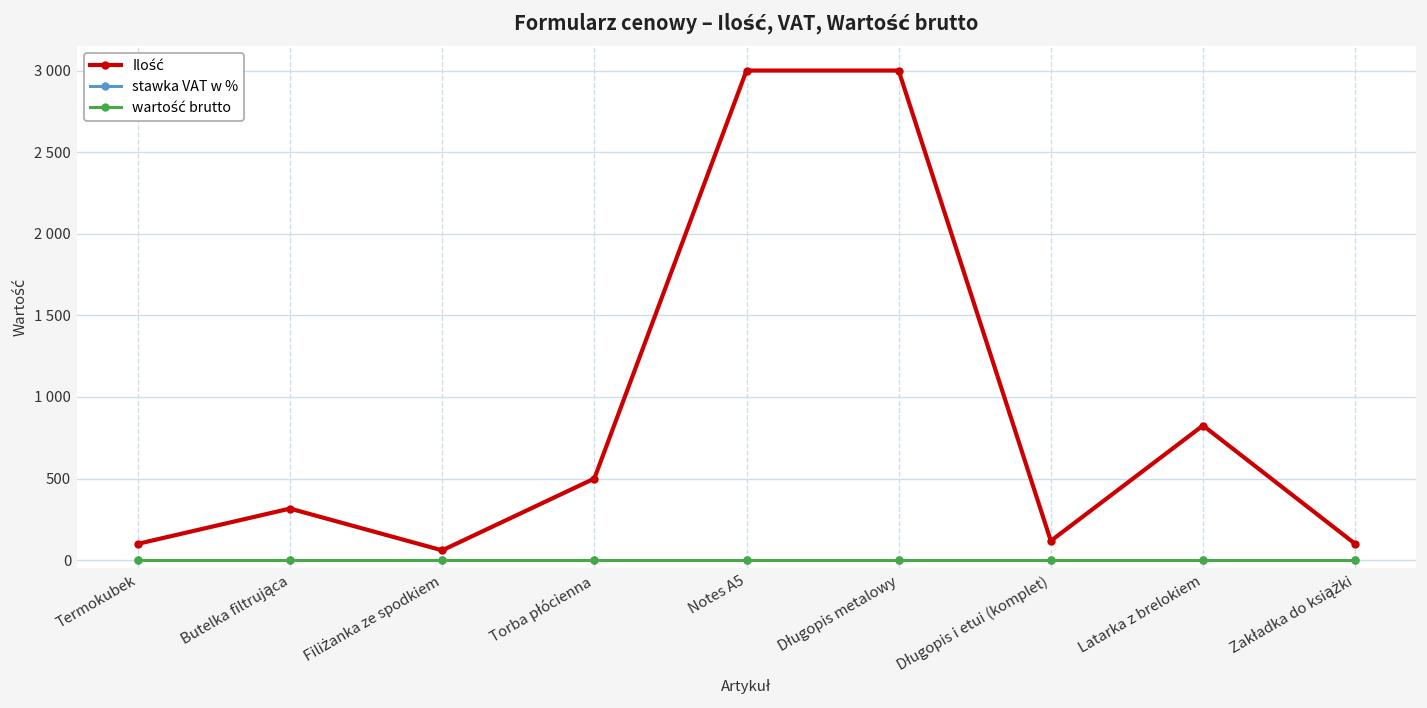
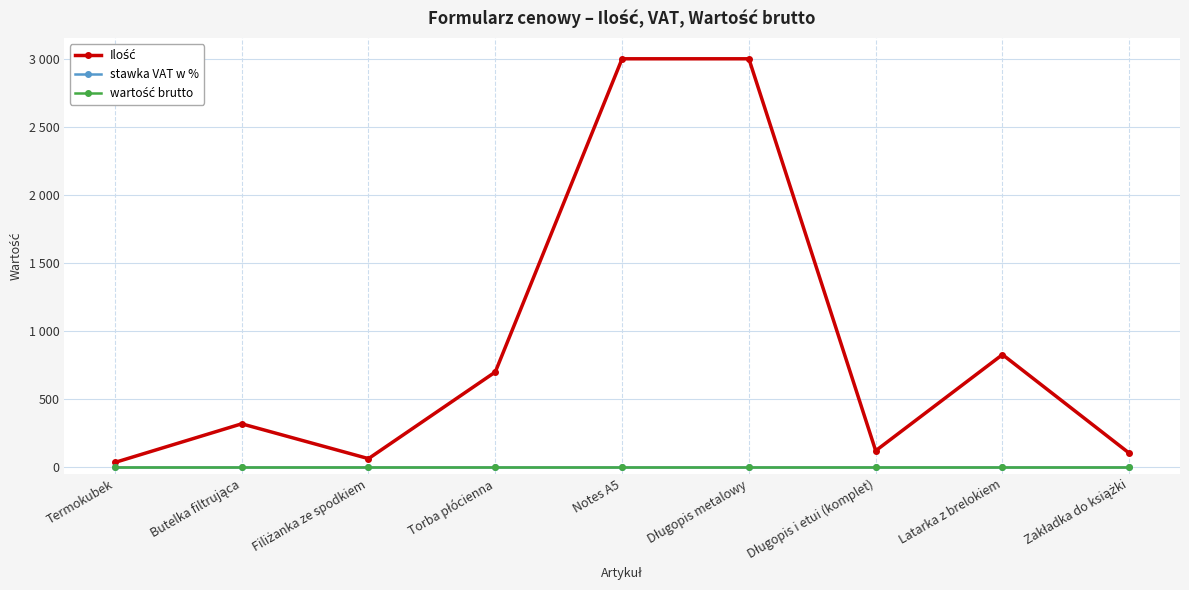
Ilość, Termokubek: 100 -> 30
Ilość, Torba płócienna: 500 -> 700
